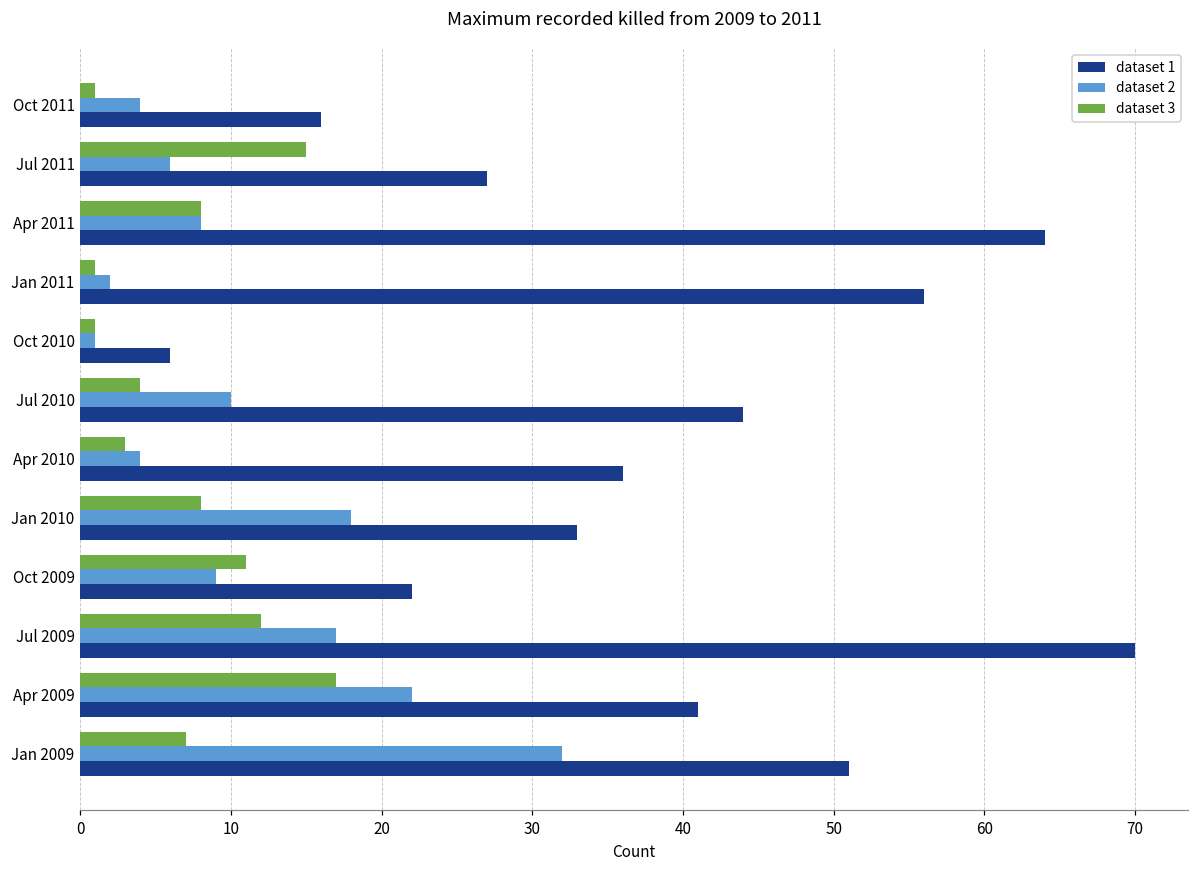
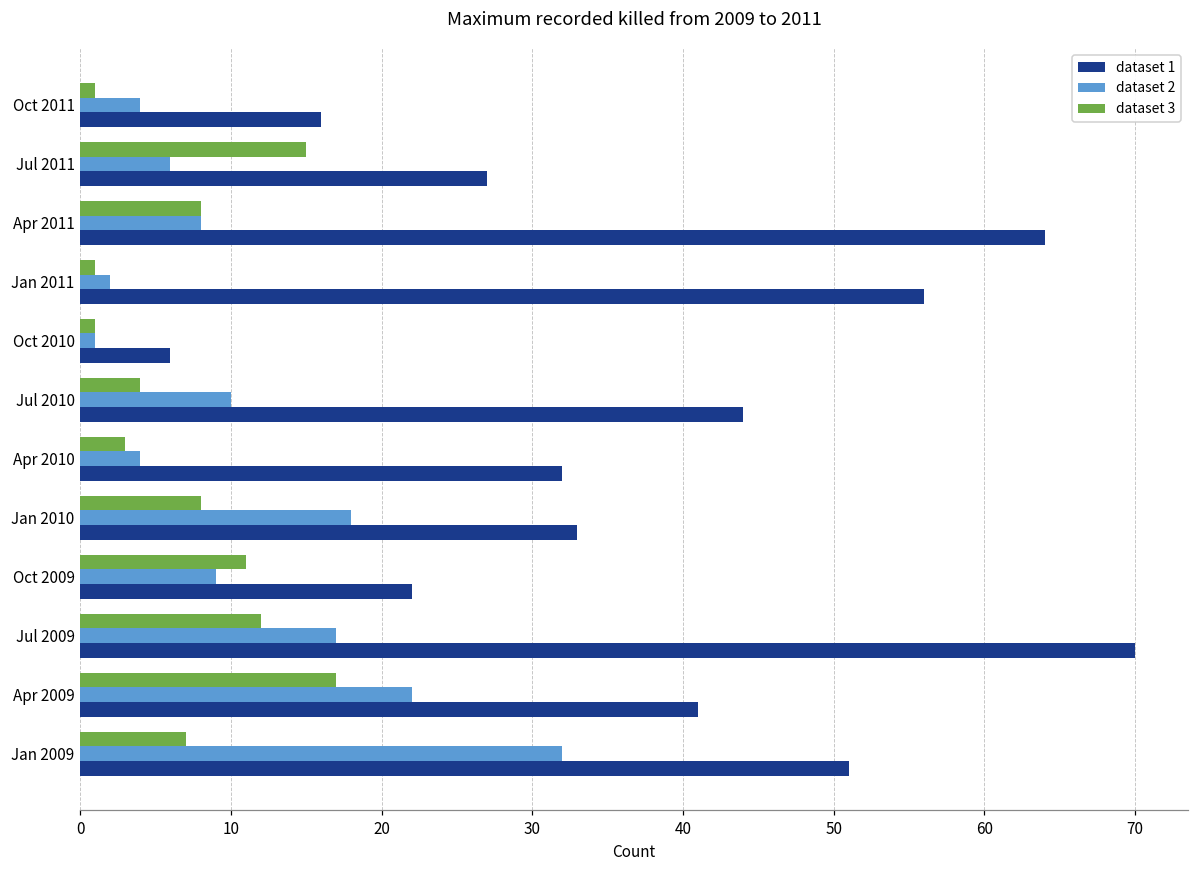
dataset 1, Apr 2010: 36 -> 32
